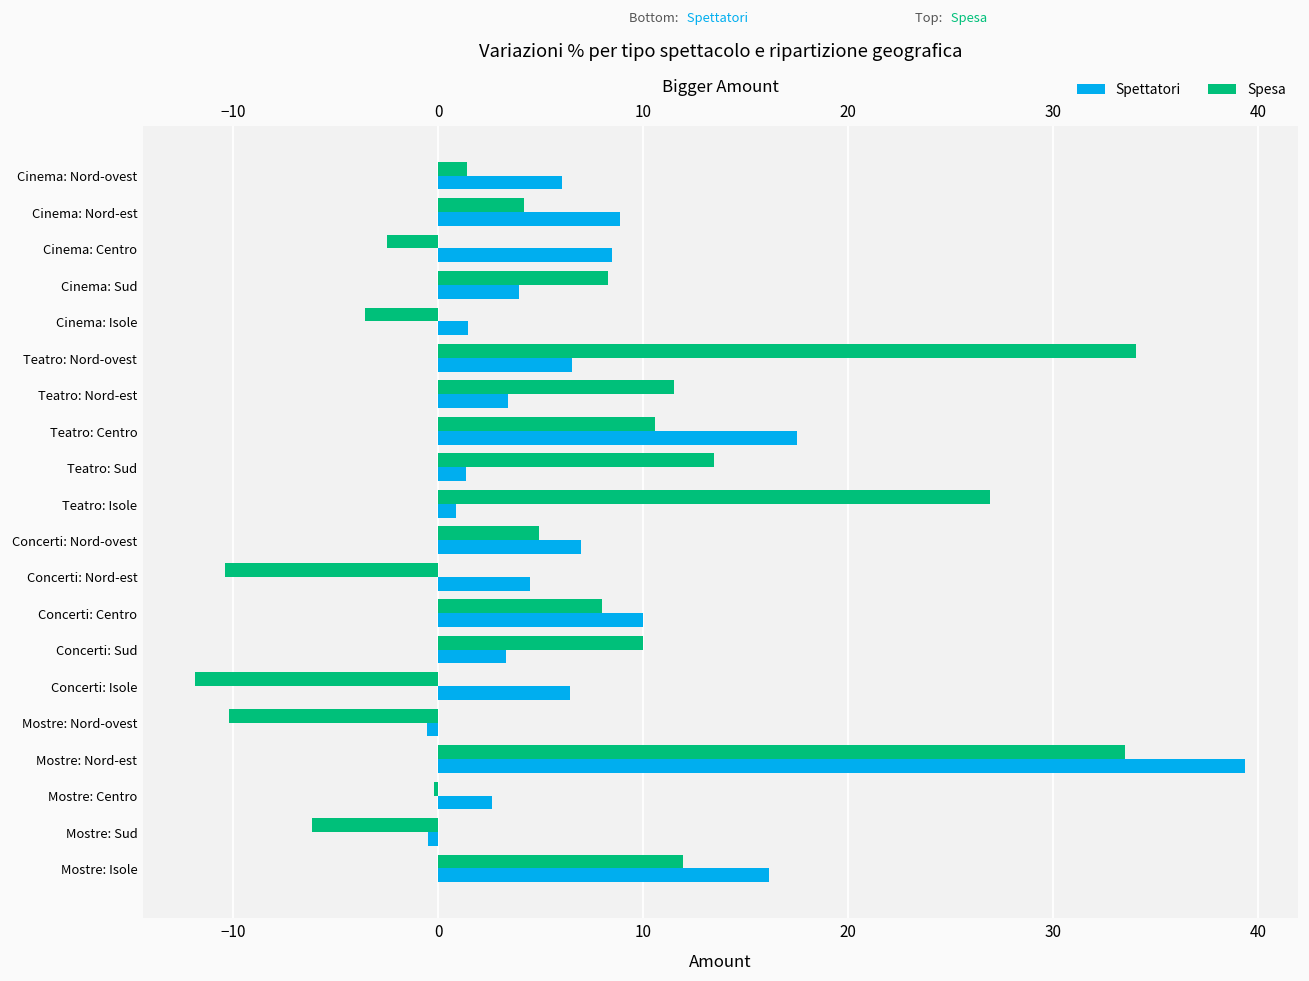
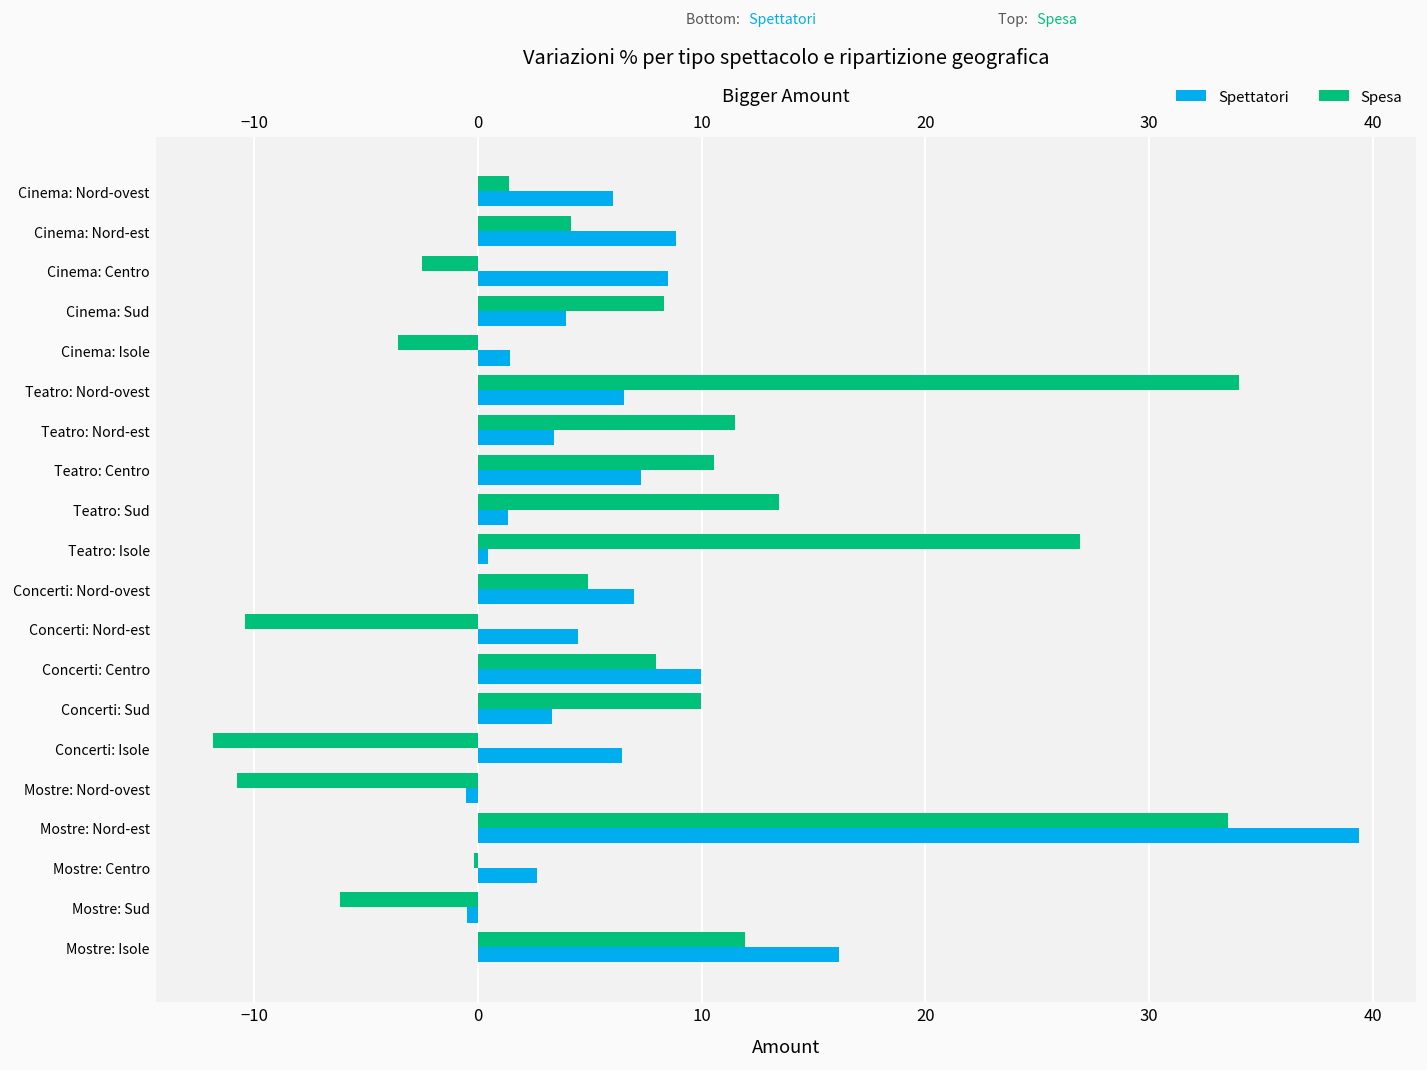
Spettatori, Teatro: Centro: 17.5 -> 7.3
Spettatori, Teatro: Isole: 0.9 -> 0.4
Spesa, Mostre: Nord-ovest: -10.2 -> -10.8
